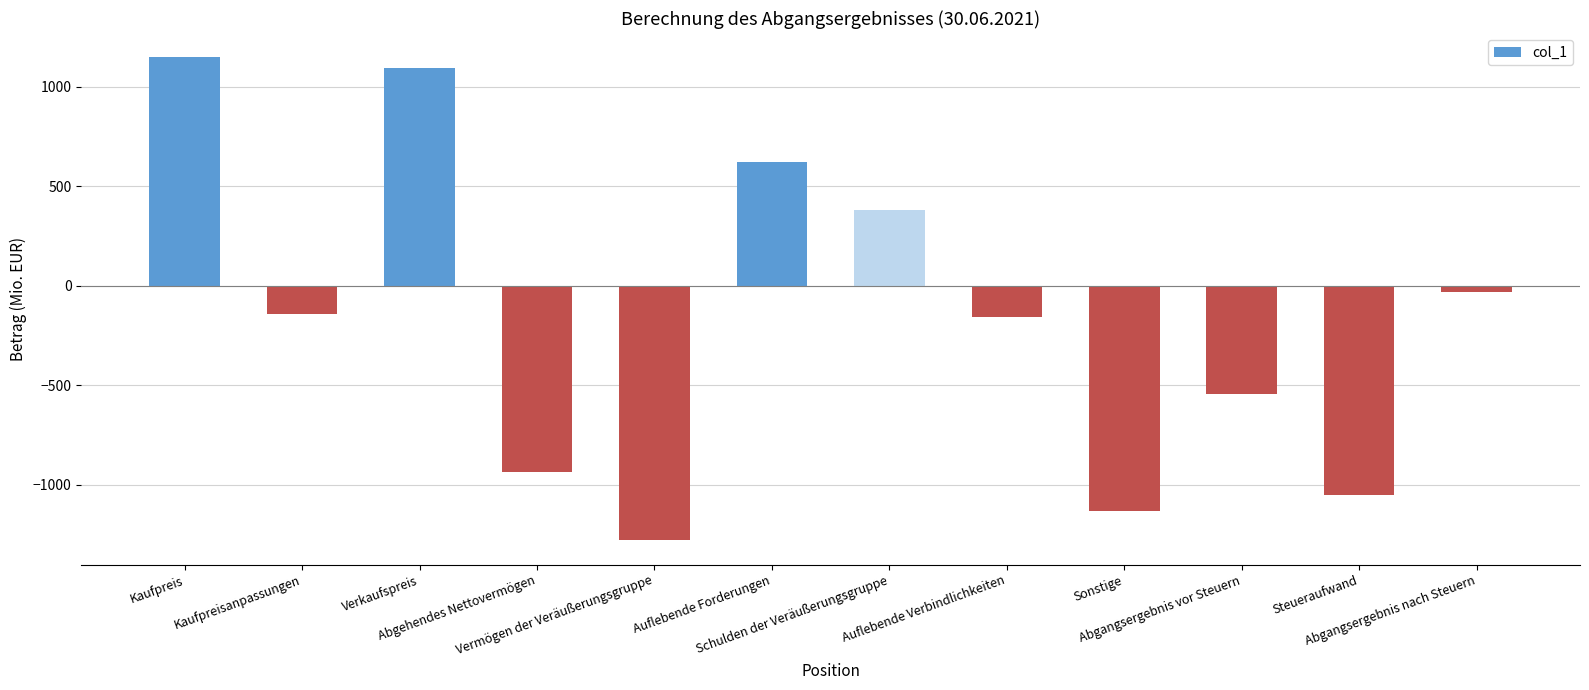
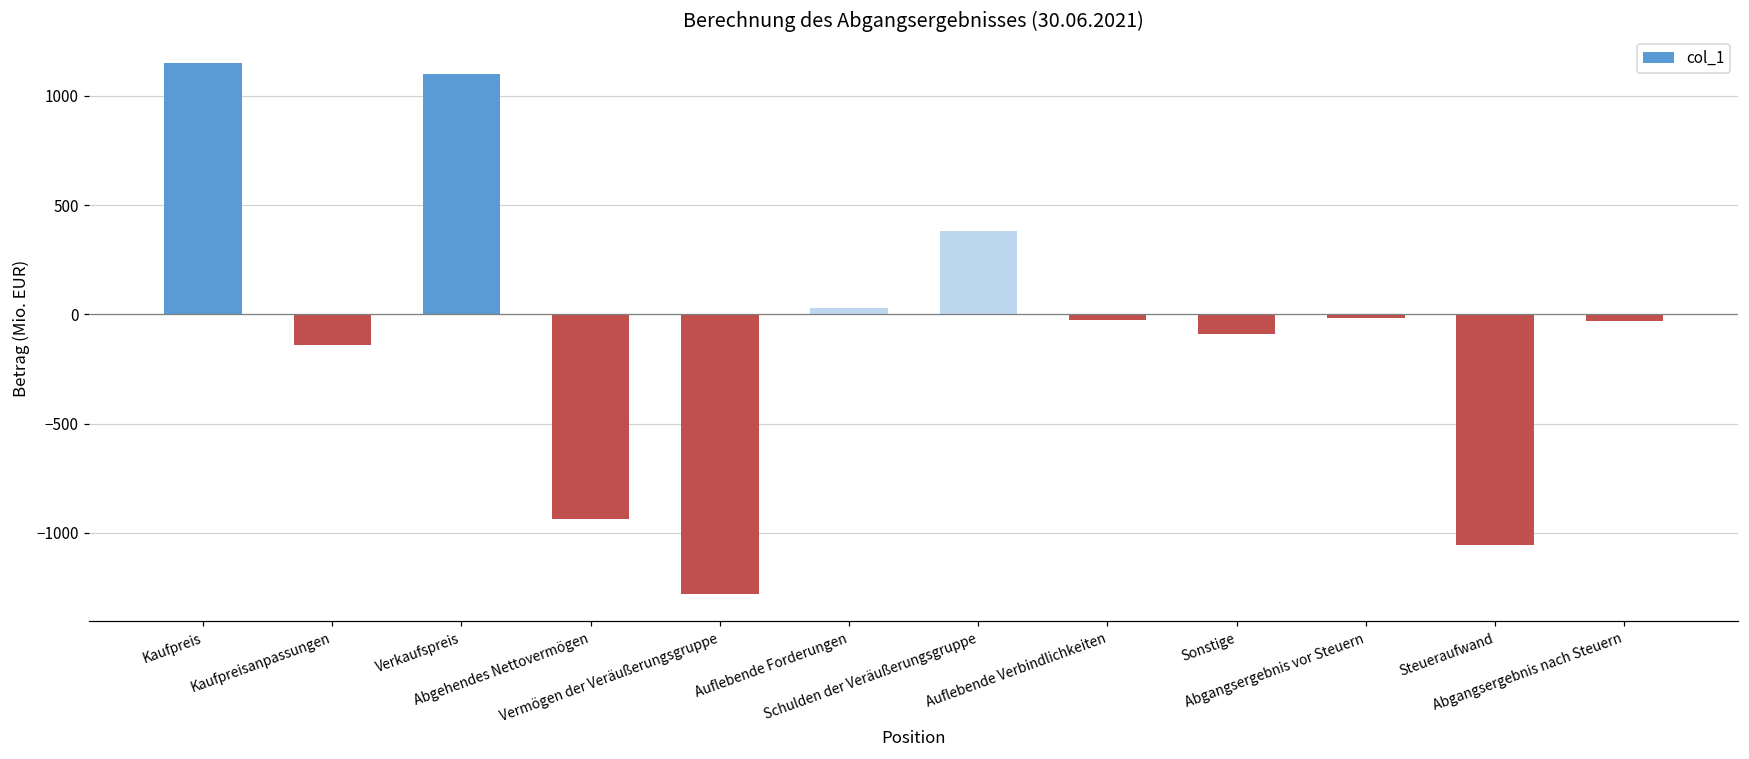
Auflebende Forderungen: 620 -> 30
Auflebende Verbindlichkeiten: -160 -> -30
Sonstige: -1130 -> -90
Abgangsergebnis vor Steuern: -550 -> -20
